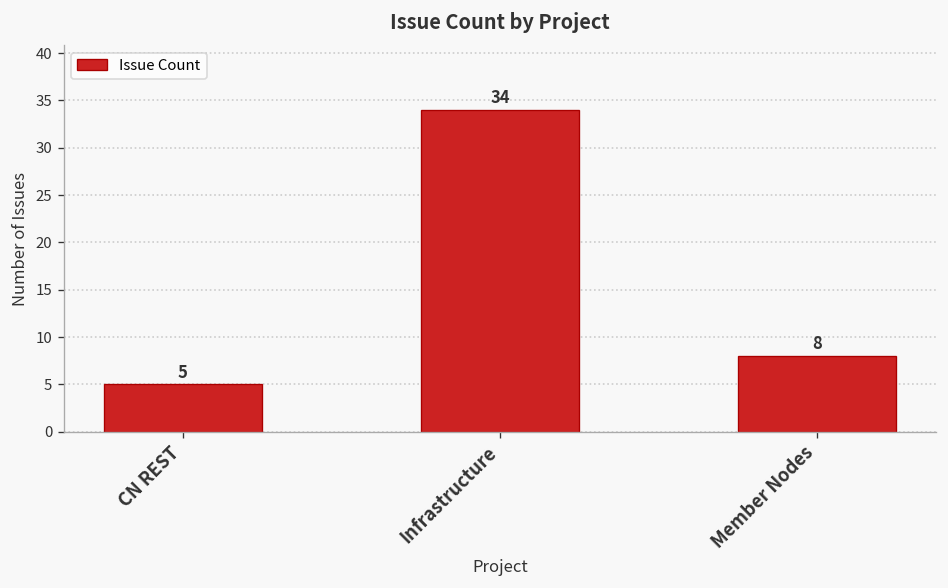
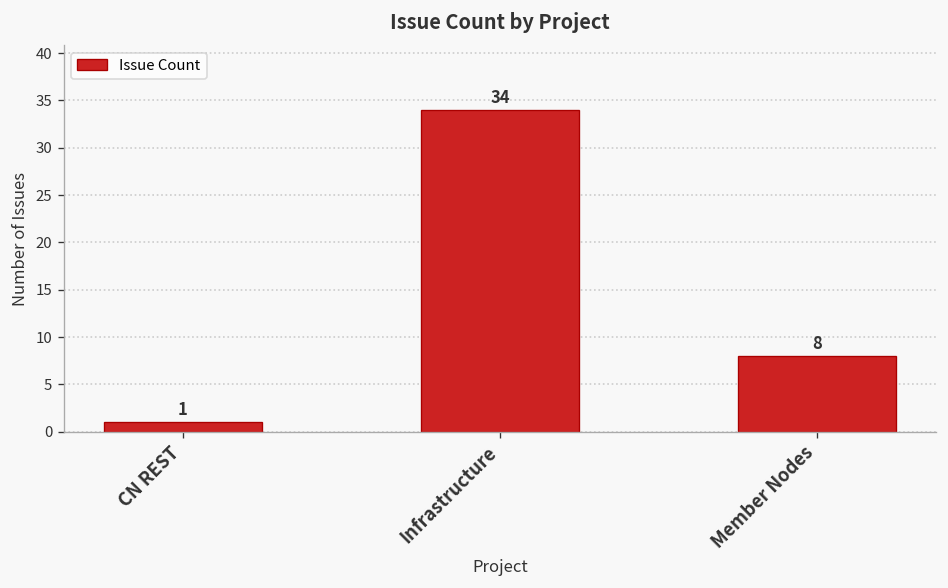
CN REST: 5 -> 1
